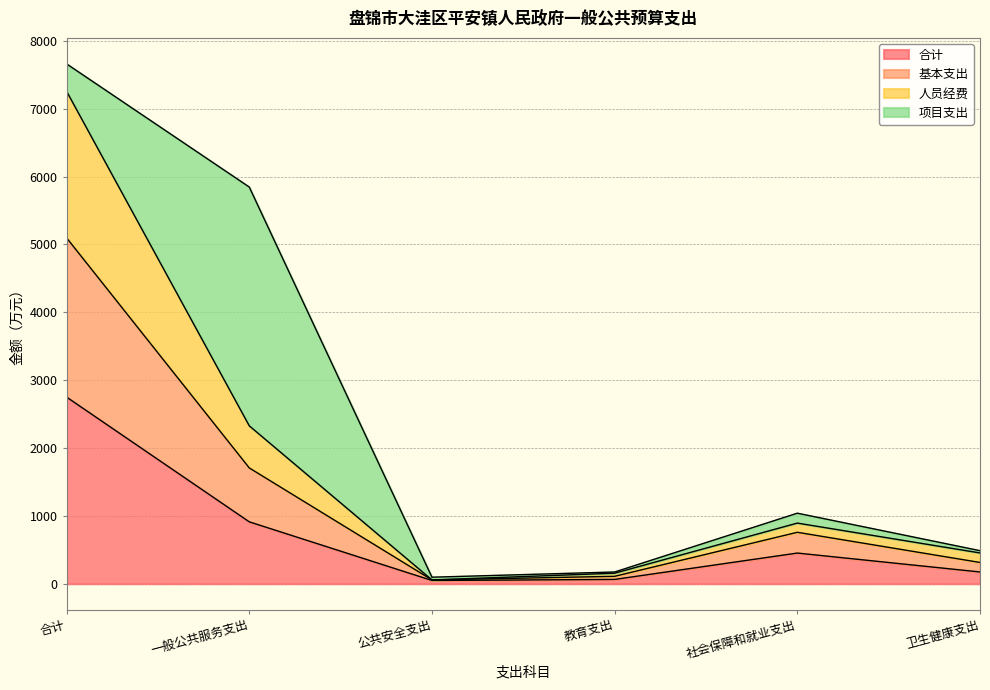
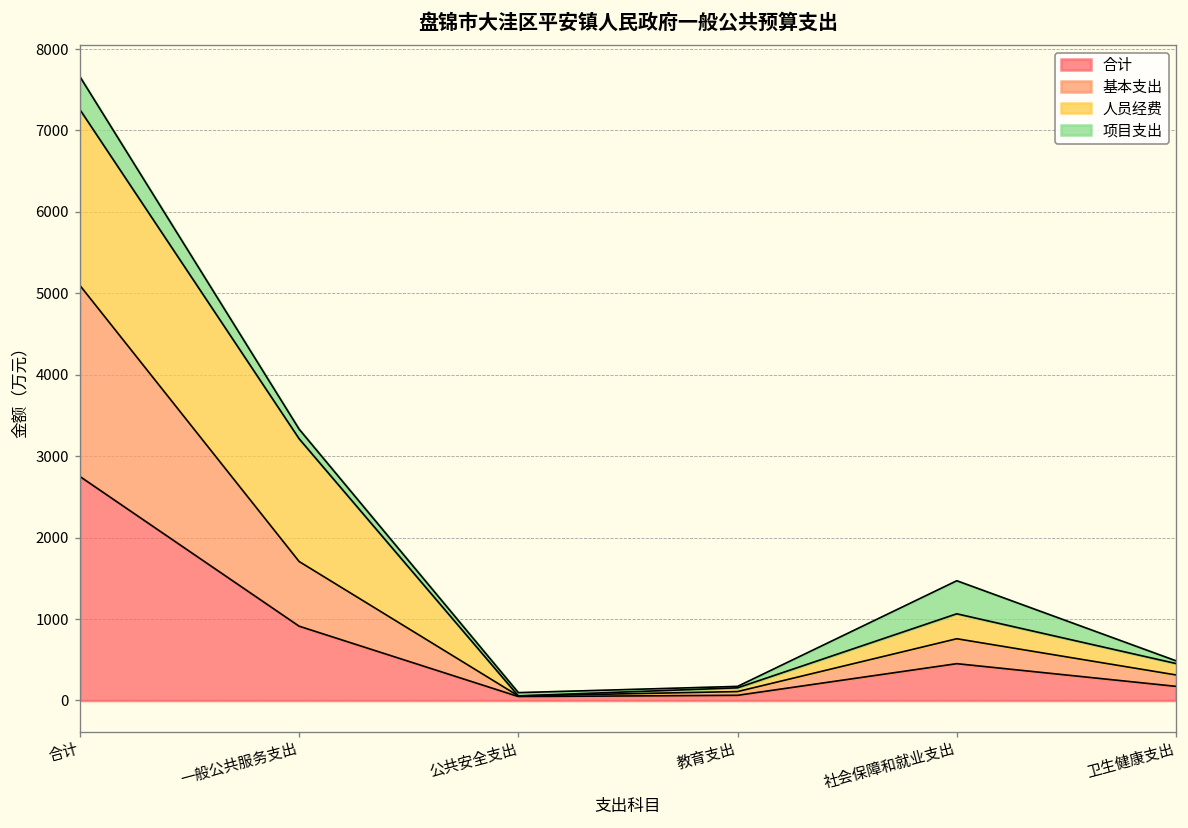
人员经费, 一般公共服务支出: 600 -> 1500
项目支出, 一般公共服务支出: 3500 -> 100
人员经费, 社会保障和就业支出: 100 -> 300
项目支出, 社会保障和就业支出: 100 -> 400
